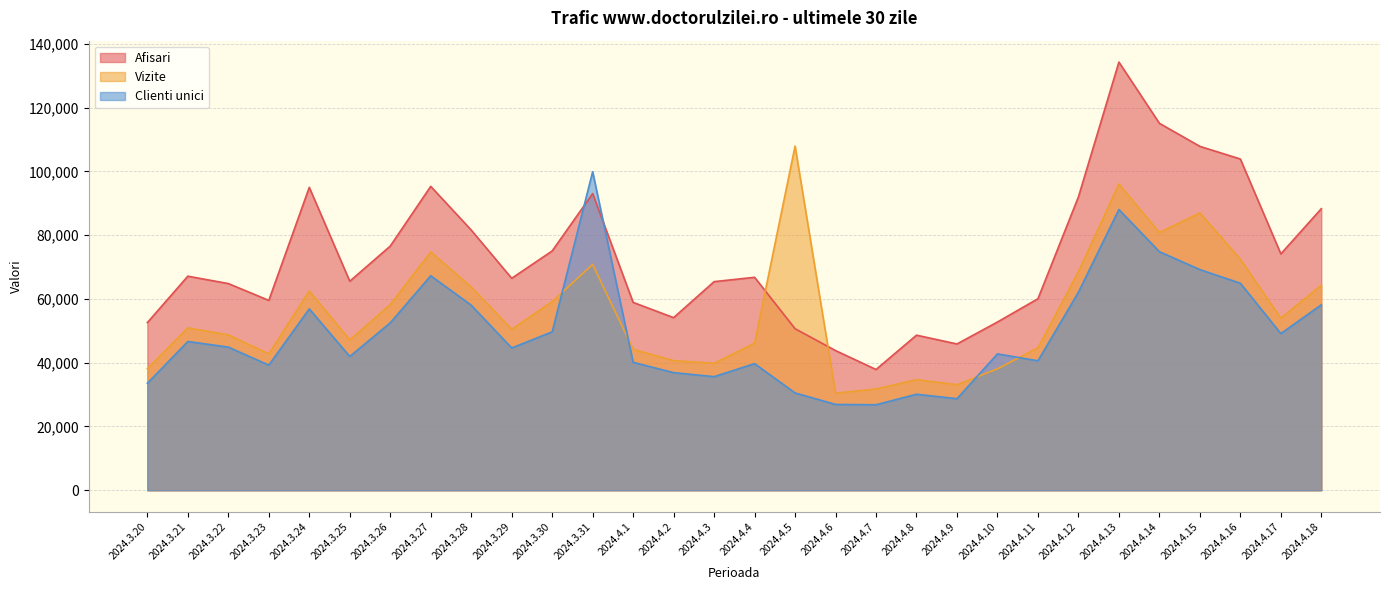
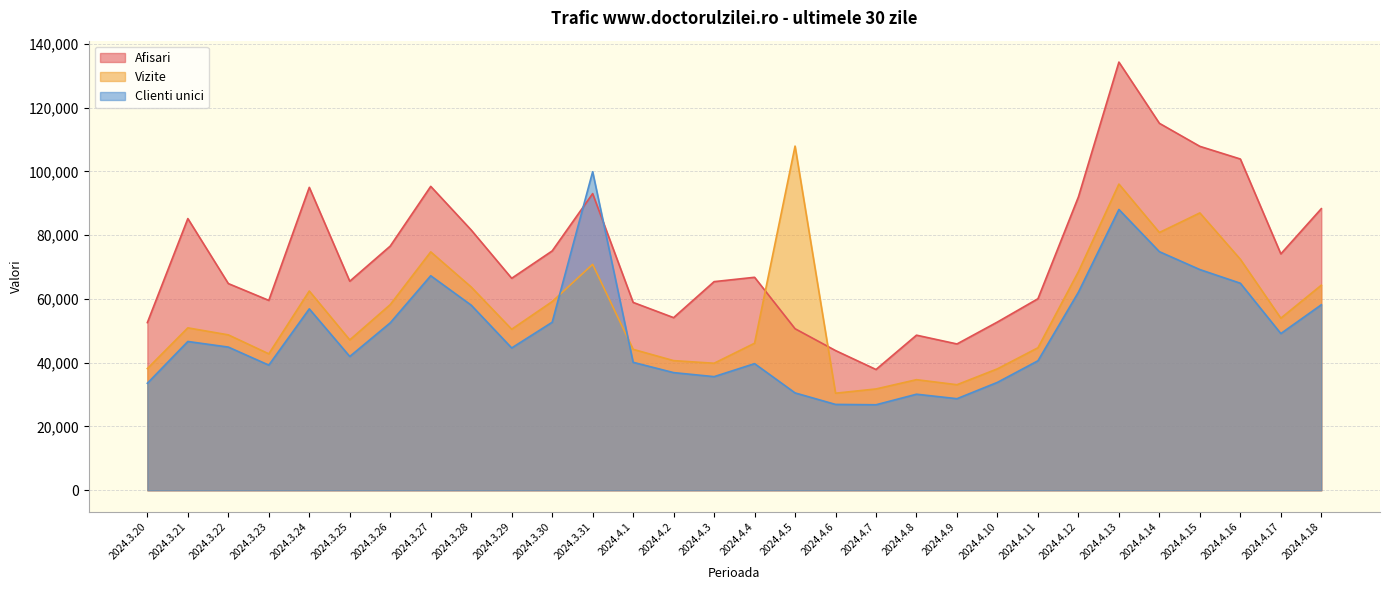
Afisari, 2024.3.21: 67,000 -> 85,000
Clienti unici, 2024.3.30: 50,000 -> 53,000
Clienti unici, 2024.4.10: 43,000 -> 34,000
